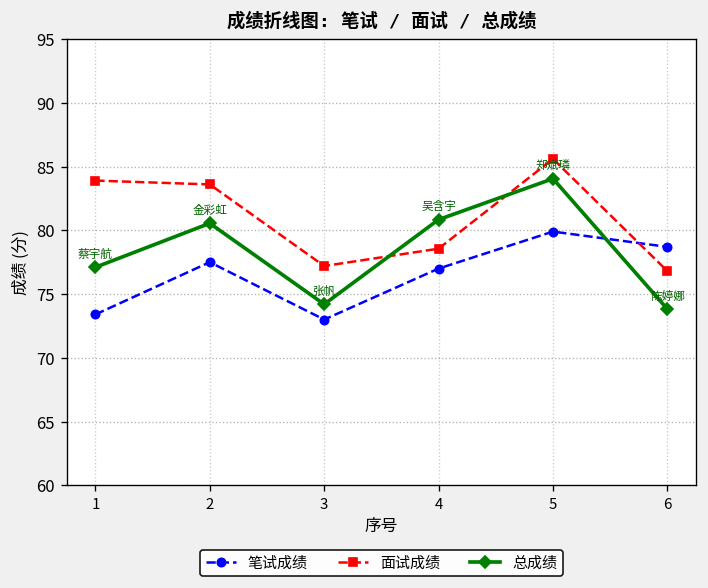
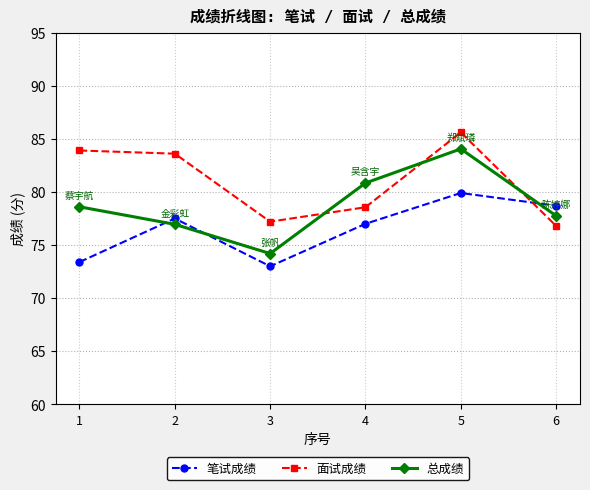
总成绩, 1: 77.1 -> 78.6
总成绩, 2: 80.6 -> 77.0
总成绩, 6: 73.8 -> 77.8
